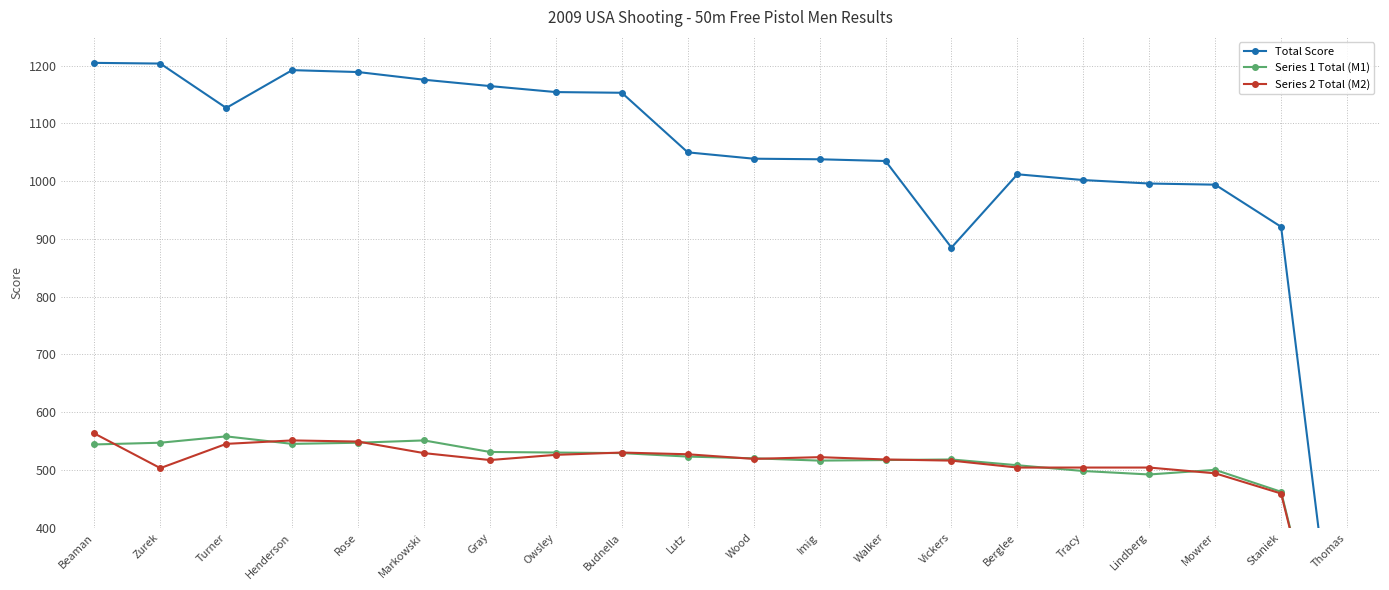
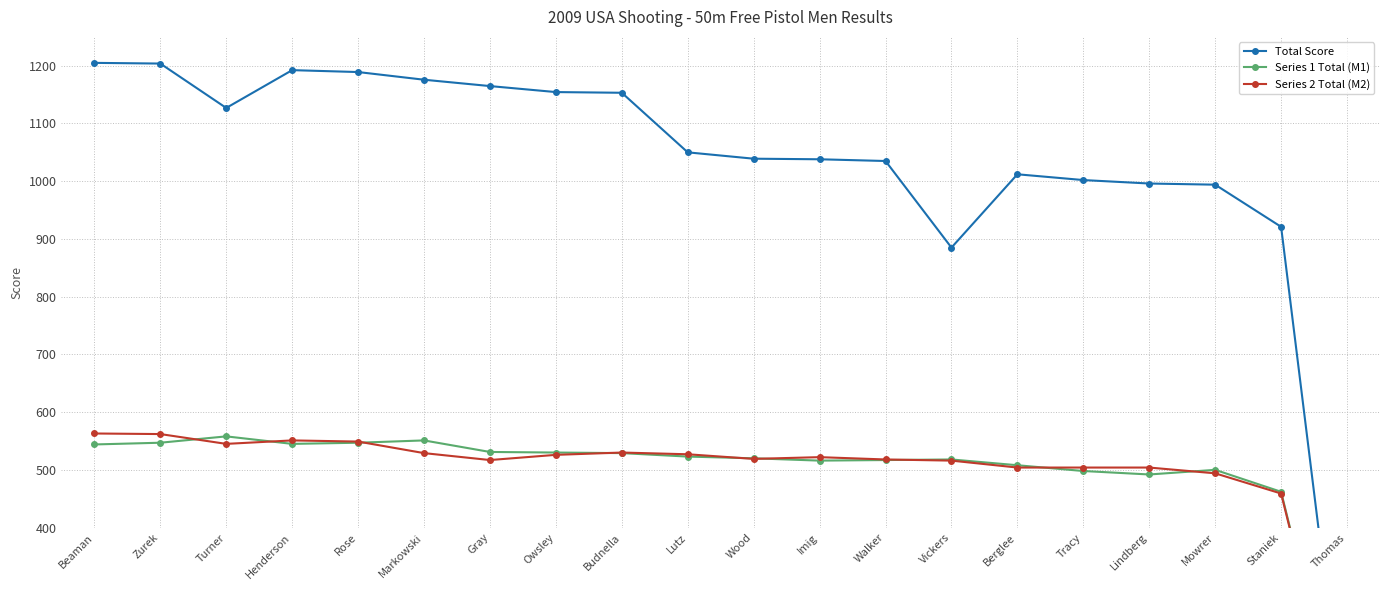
Series 2 Total (M2), Zurek: 500 -> 560
